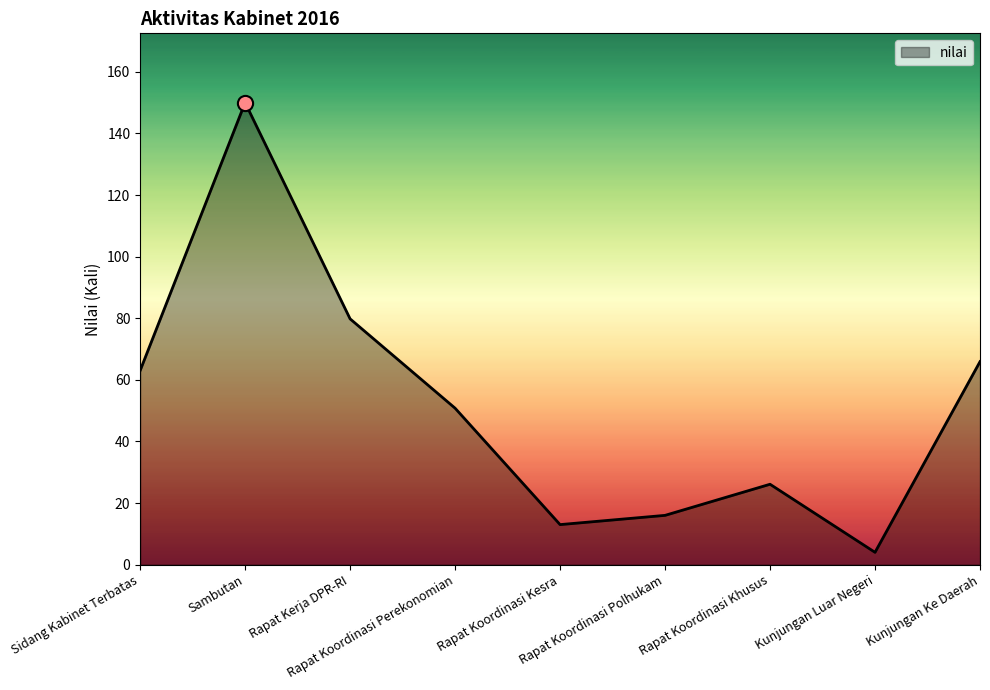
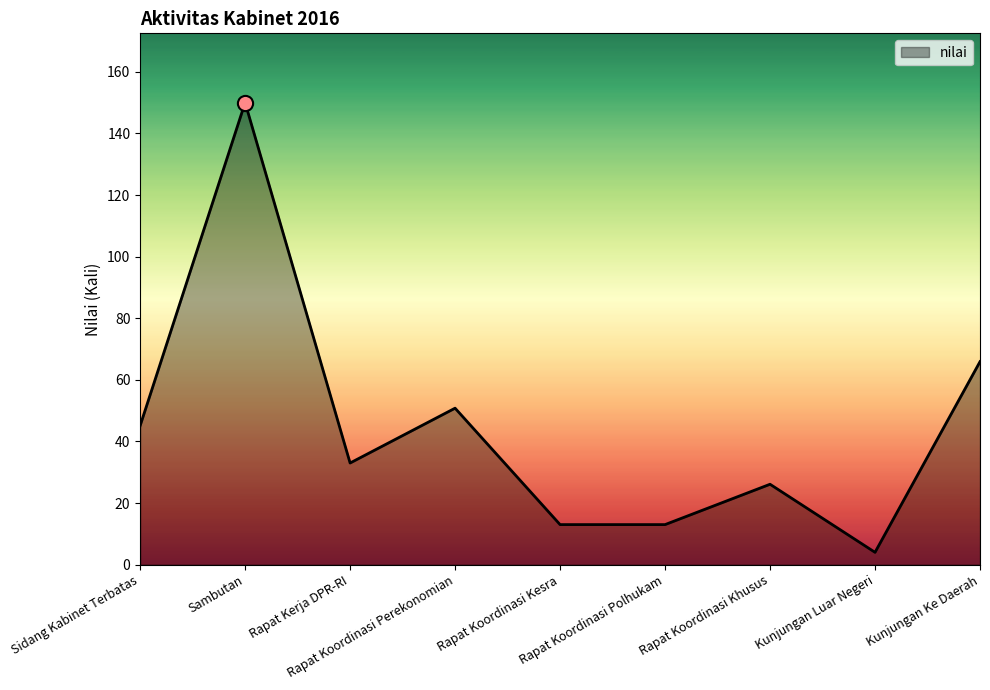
nilai, Sidang Kabinet Terbatas: 63 -> 45
nilai, Rapat Kerja DPR-RI: 80 -> 33
nilai, Rapat Koordinasi Polhukam: 16 -> 13
